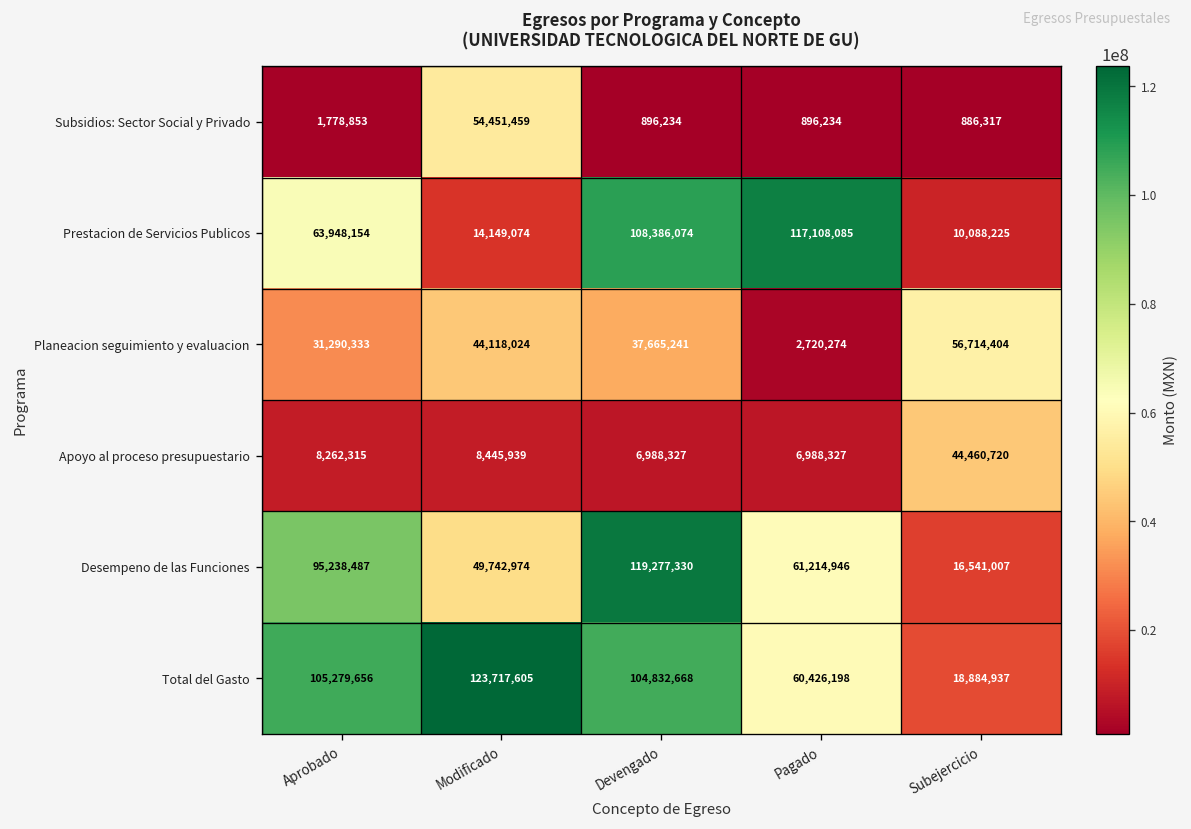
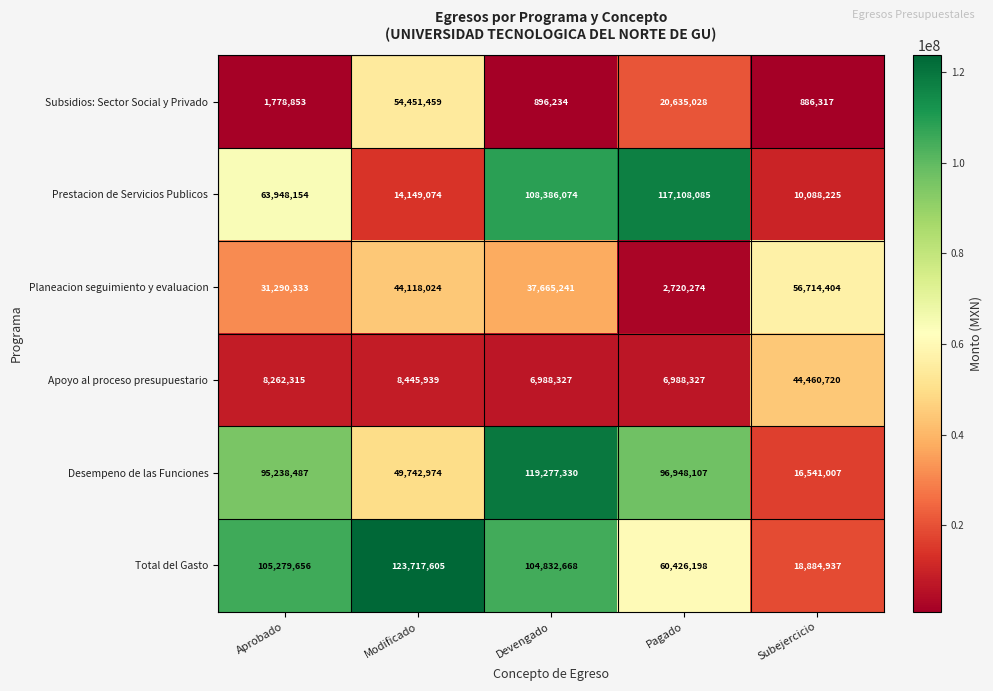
Subsidios: Sector Social y Privado, Pagado: 896,234 -> 20,635,028
Desempeno de las Funciones, Pagado: 61,214,946 -> 96,948,107
